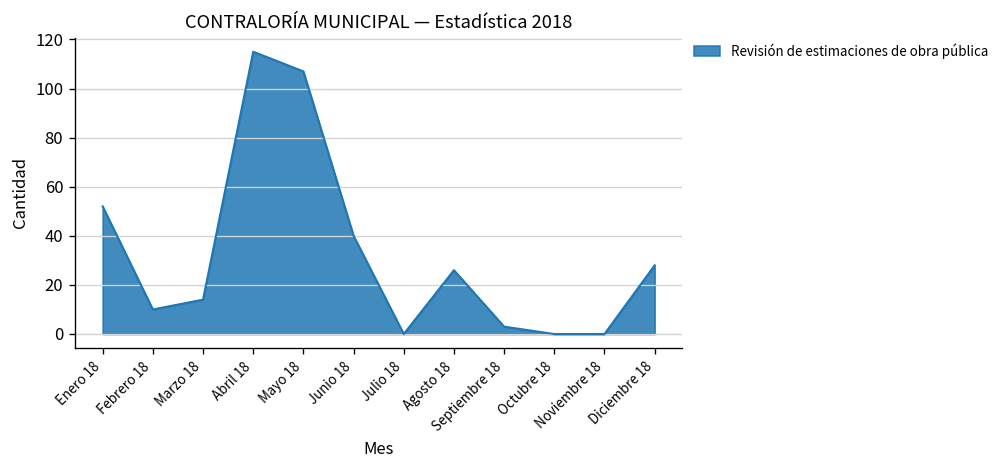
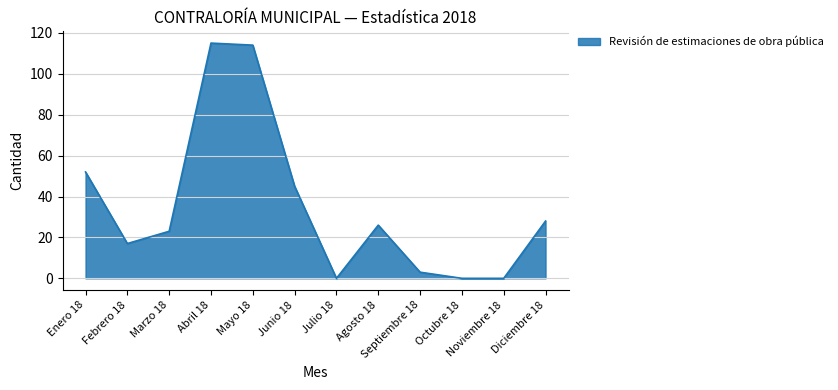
Febrero 18: 10 -> 17
Marzo 18: 14 -> 23
Mayo 18: 107 -> 114
Junio 18: 40 -> 45
